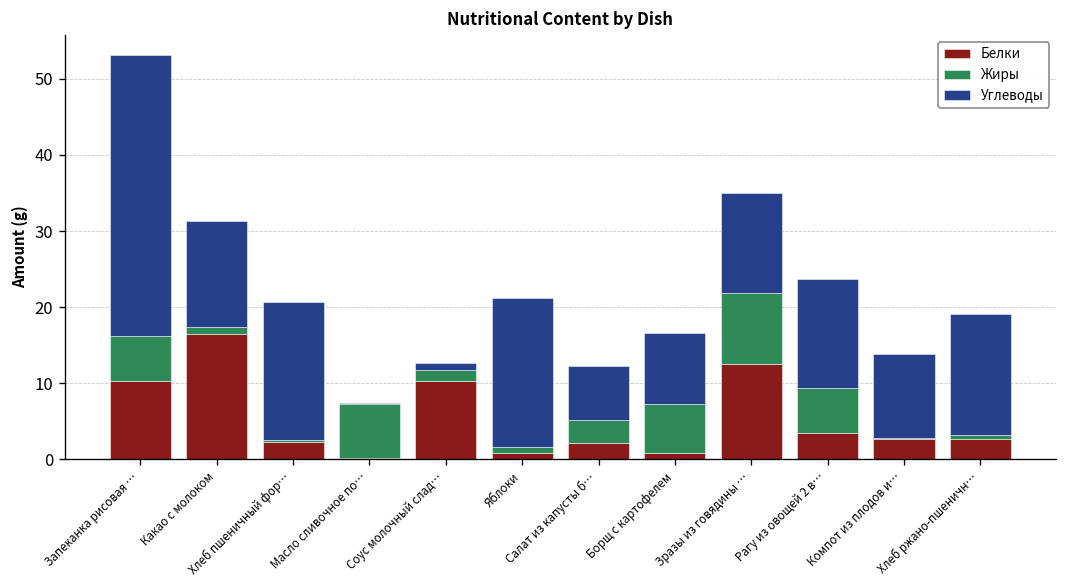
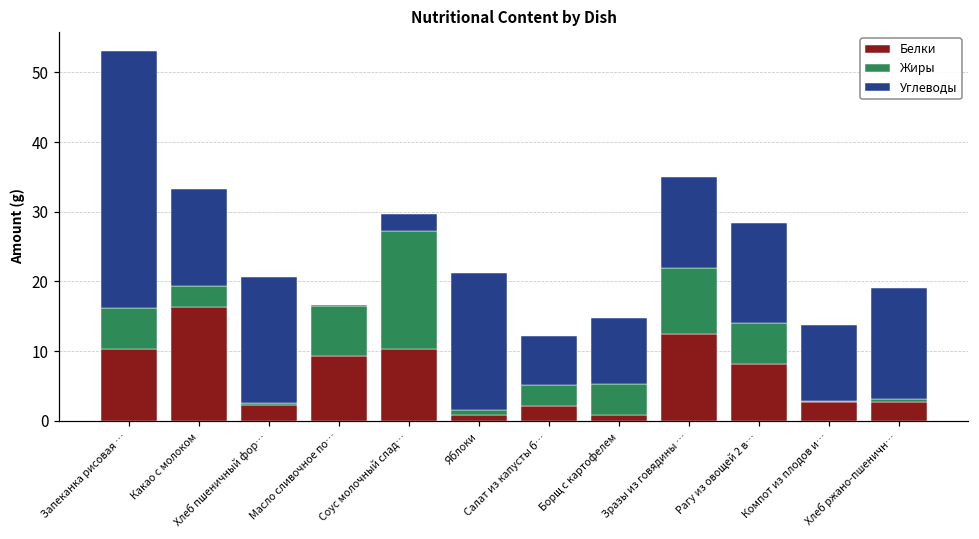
Жиры, Какао с молоком: 1 -> 3
Белки, Масло сливочное по…: 0 -> 9
Жиры, Соус молочный слад…: 1 -> 17
Углеводы, Соус молочный слад…: 1 -> 2
Жиры, Борщ с картофелем: 6 -> 5
Белки, Рагу из овощей 2 в…: 3 -> 8
